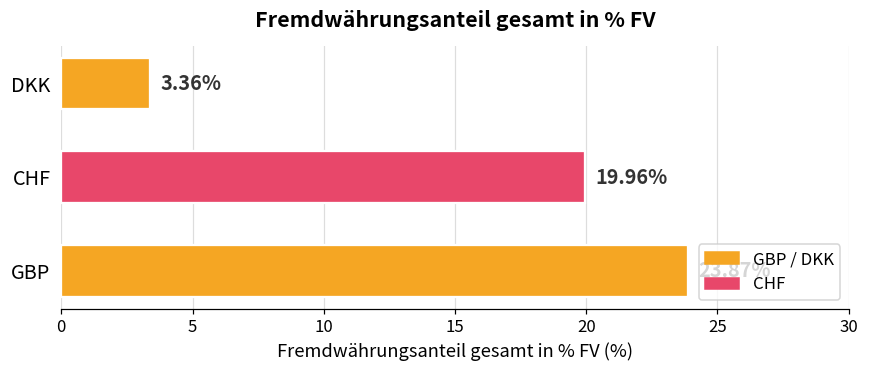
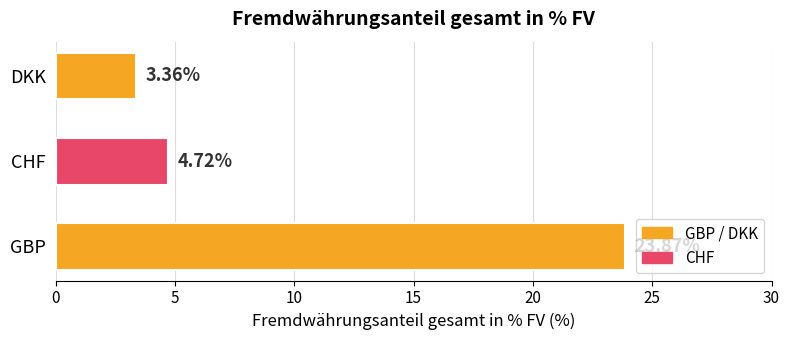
CHF: 19.96% -> 4.72%
